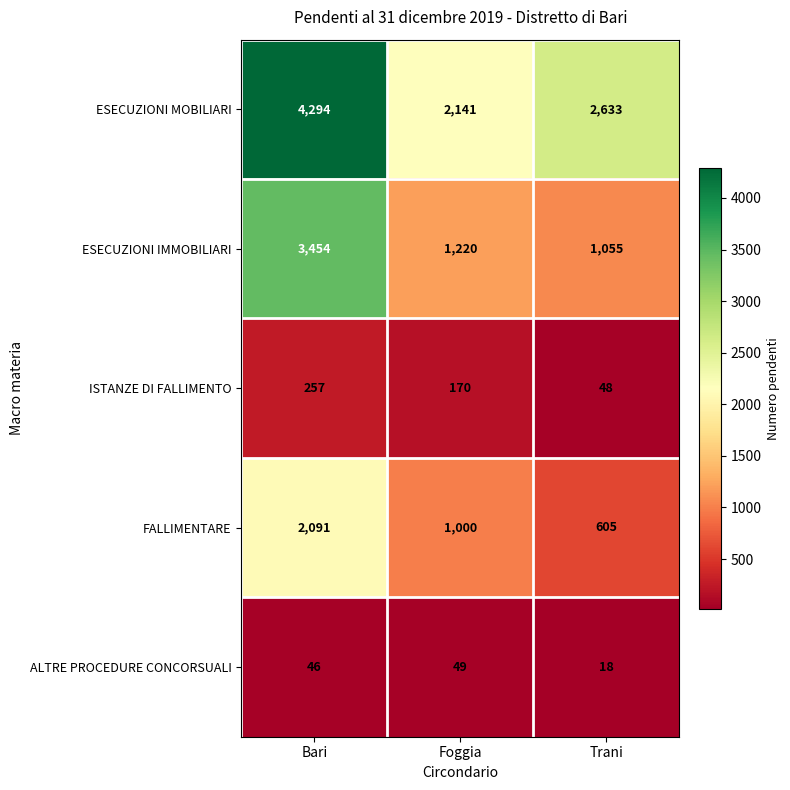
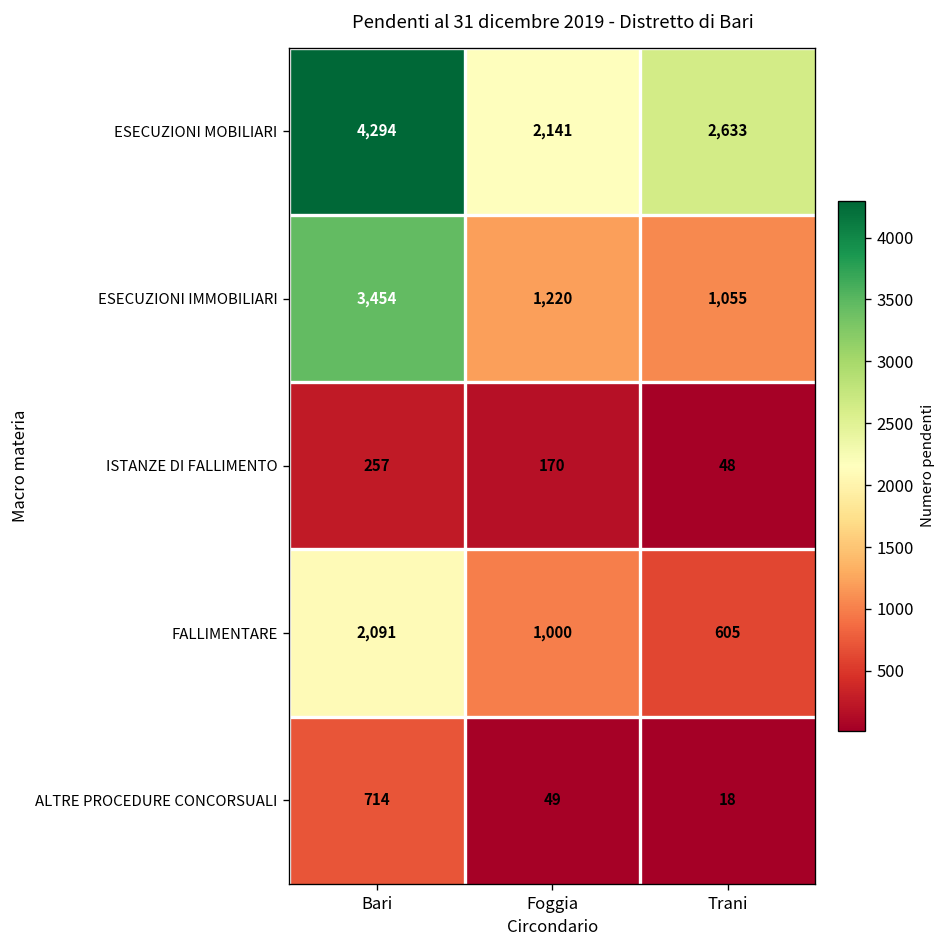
ALTRE PROCEDURE CONCORSUALI, Bari: 46 -> 714
